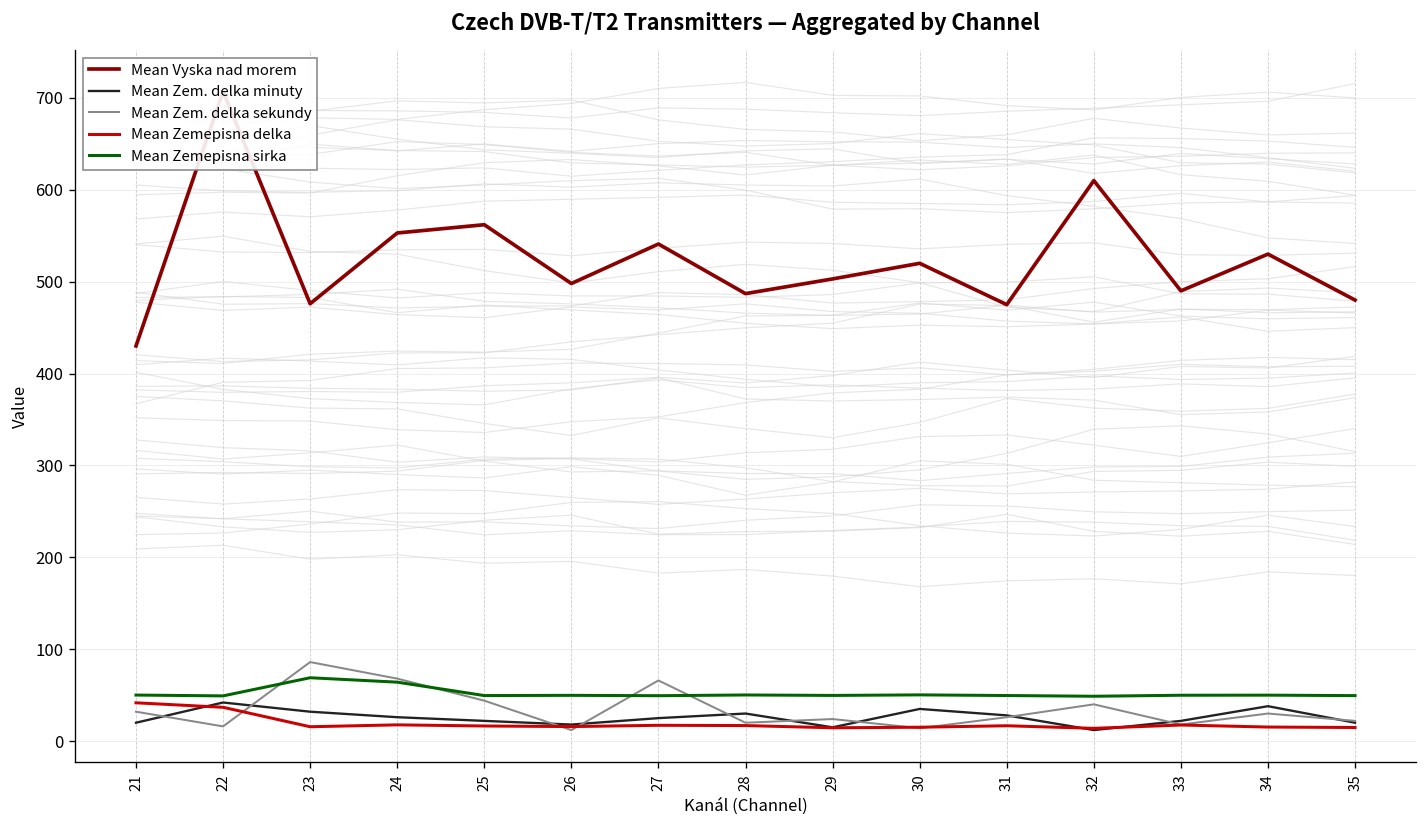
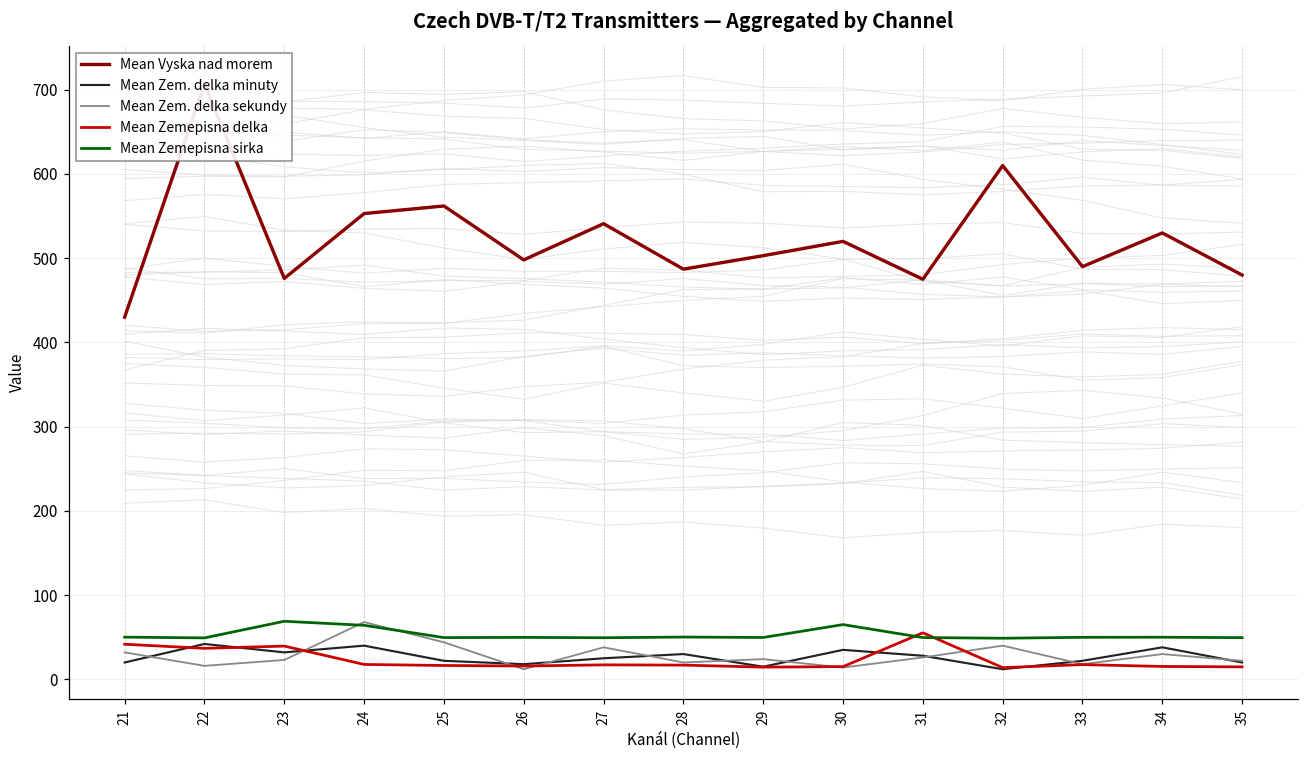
Mean Zem. delka sekundy, 23: 90 -> 20
Mean Zemepisna delka, 23: 20 -> 40
Mean Zem. delka minuty, 24: 30 -> 40
Mean Zem. delka sekundy, 27: 70 -> 40
Mean Zemepisna sirka, 30: 50 -> 70
Mean Zemepisna delka, 31: 20 -> 60
